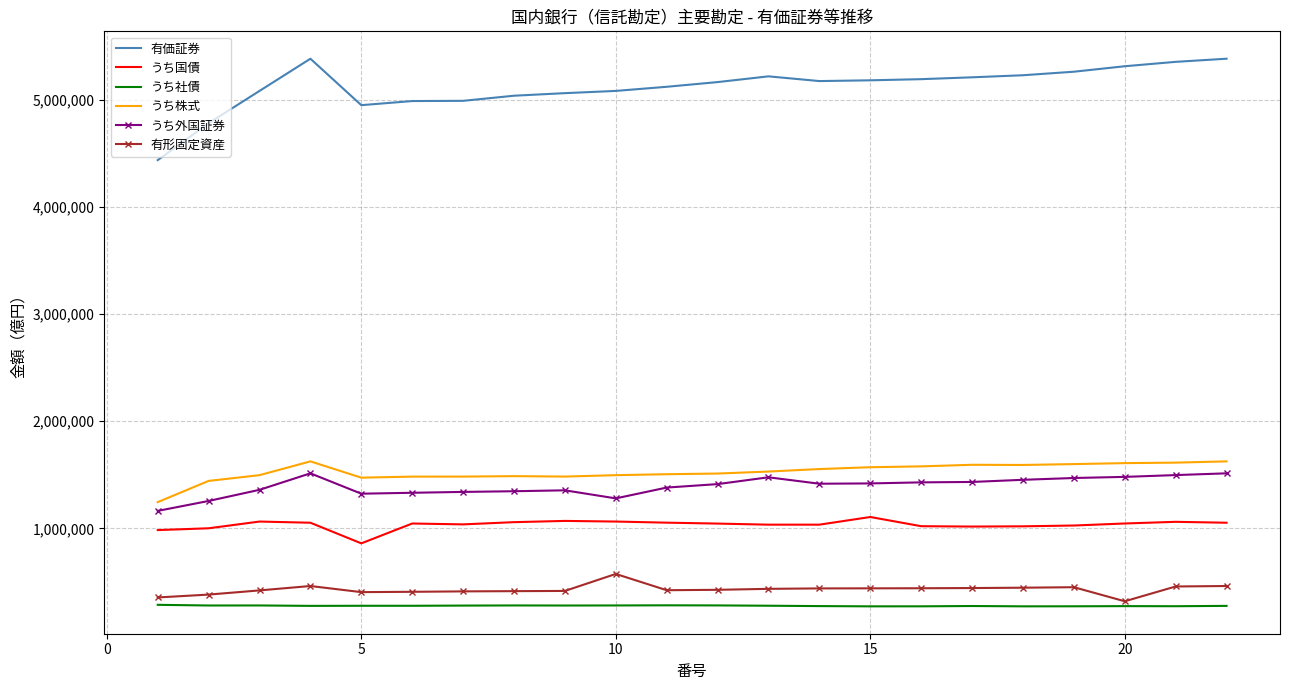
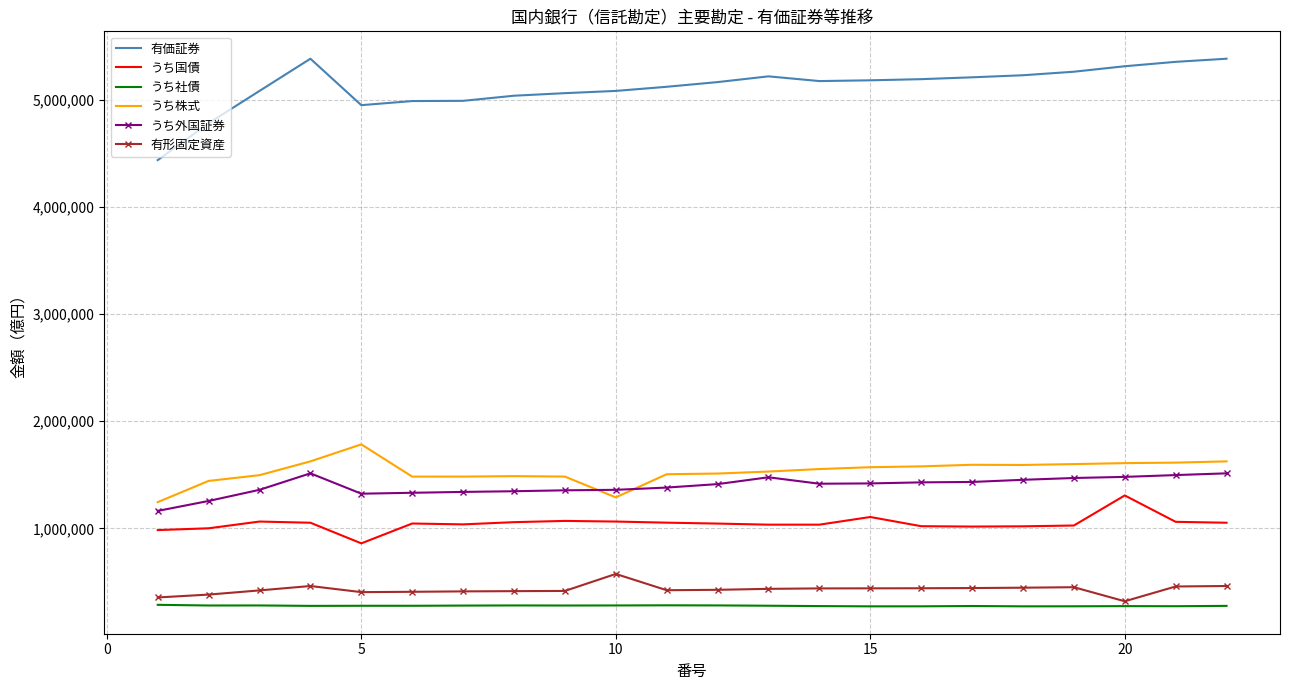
うち株式, 5: 1,470,000 -> 1,780,000
うち株式, 10: 1,500,000 -> 1,290,000
うち外国証券, 10: 1,280,000 -> 1,360,000
うち国債, 20: 1,040,000 -> 1,310,000
